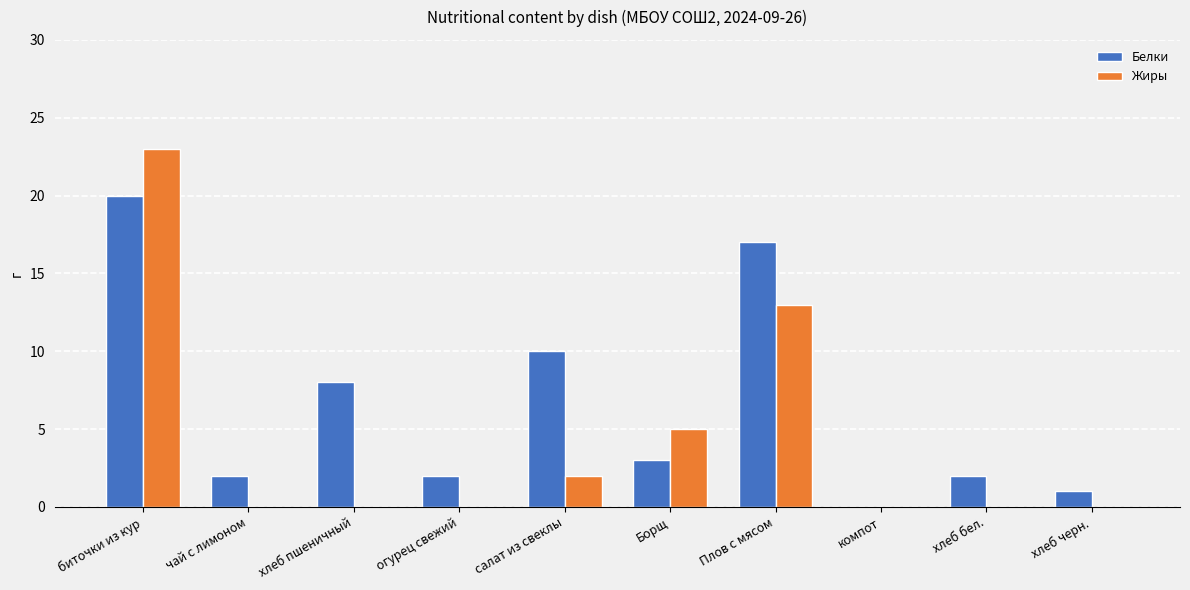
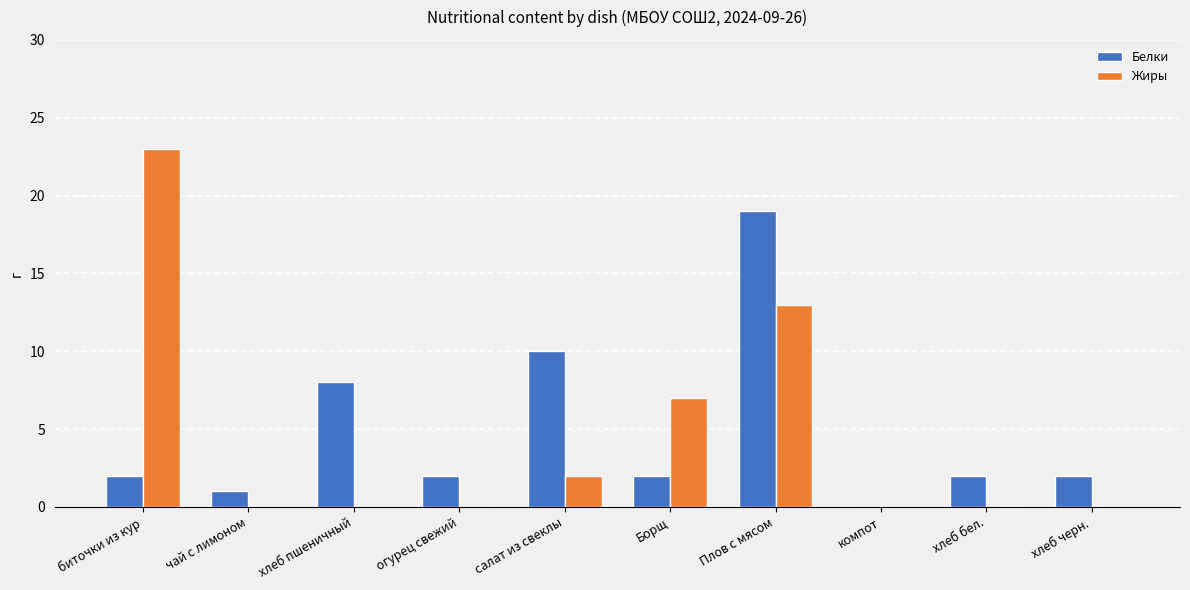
Белки, биточки из кур: 20 -> 2
Белки, чай с лимоном: 2 -> 1
Белки, Борщ: 3 -> 2
Жиры, Борщ: 5 -> 7
Белки, Плов с мясом: 17 -> 19
Белки, хлеб черн.: 1 -> 2
